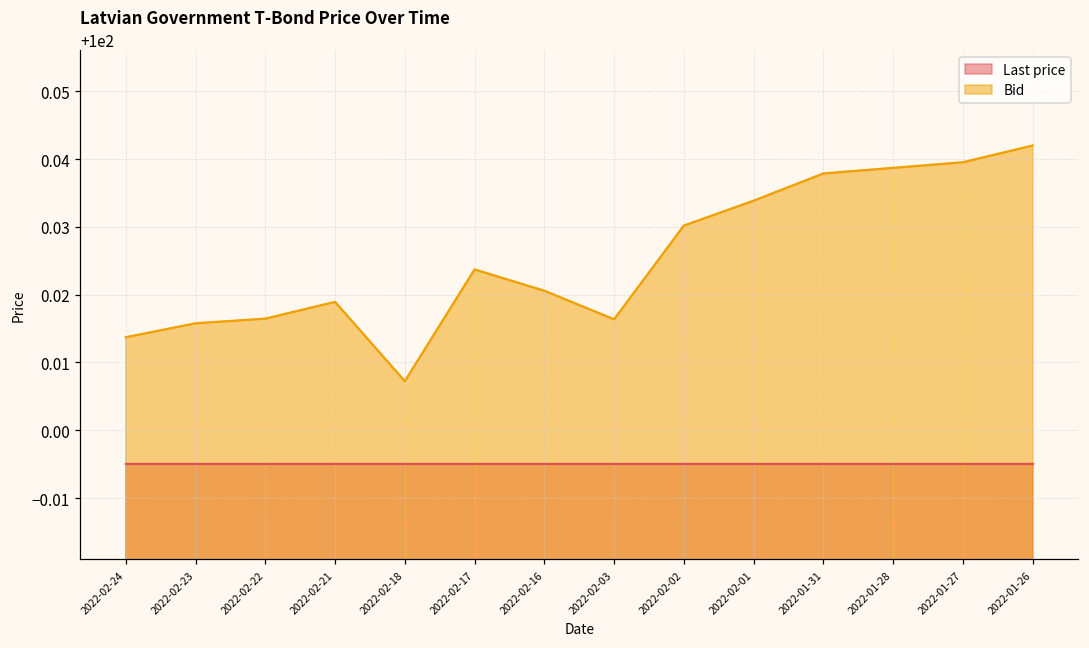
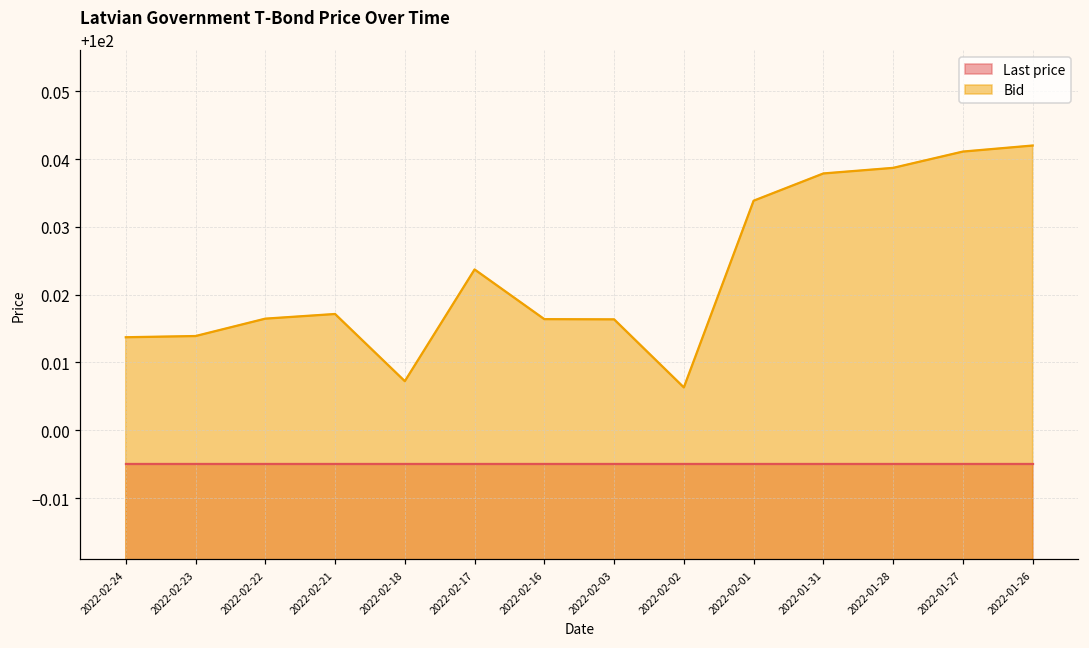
Bid, 2022-02-23: 100.016 -> 100.014
Bid, 2022-02-21: 100.019 -> 100.017
Bid, 2022-02-16: 100.021 -> 100.016
Bid, 2022-02-02: 100.030 -> 100.006
Bid, 2022-01-27: 100.040 -> 100.041
